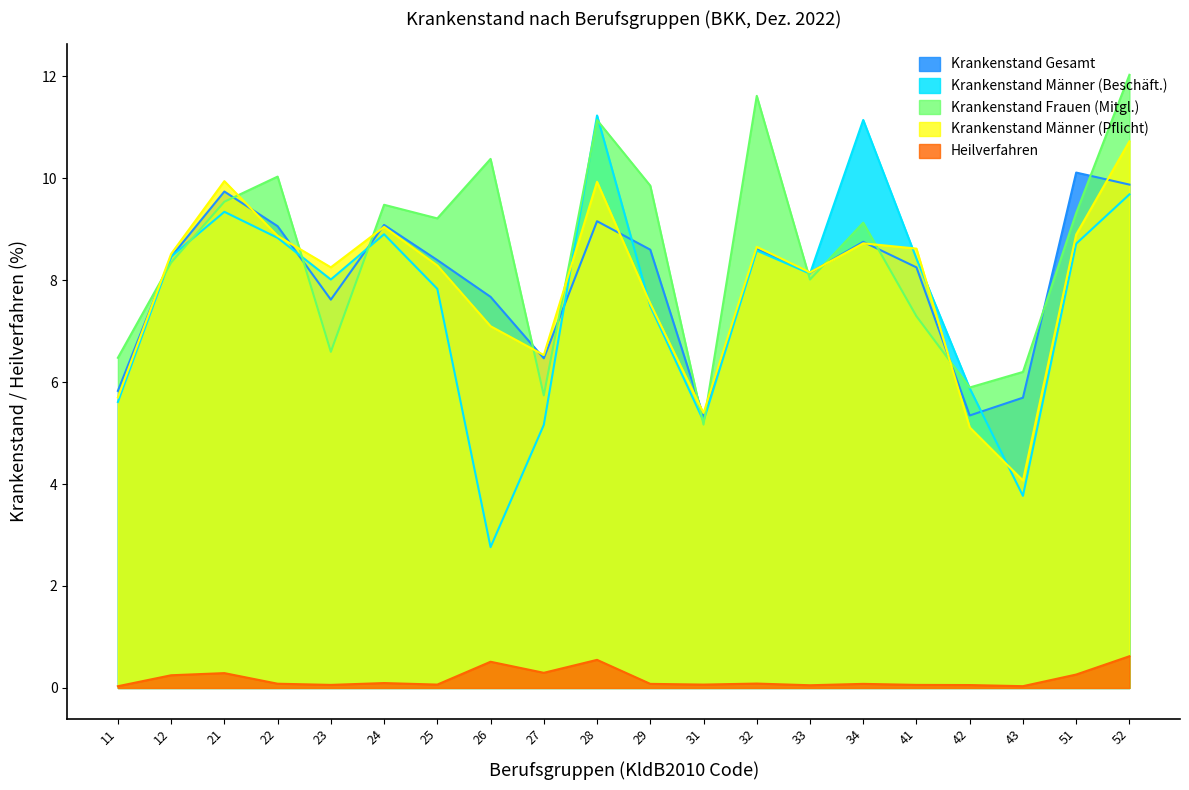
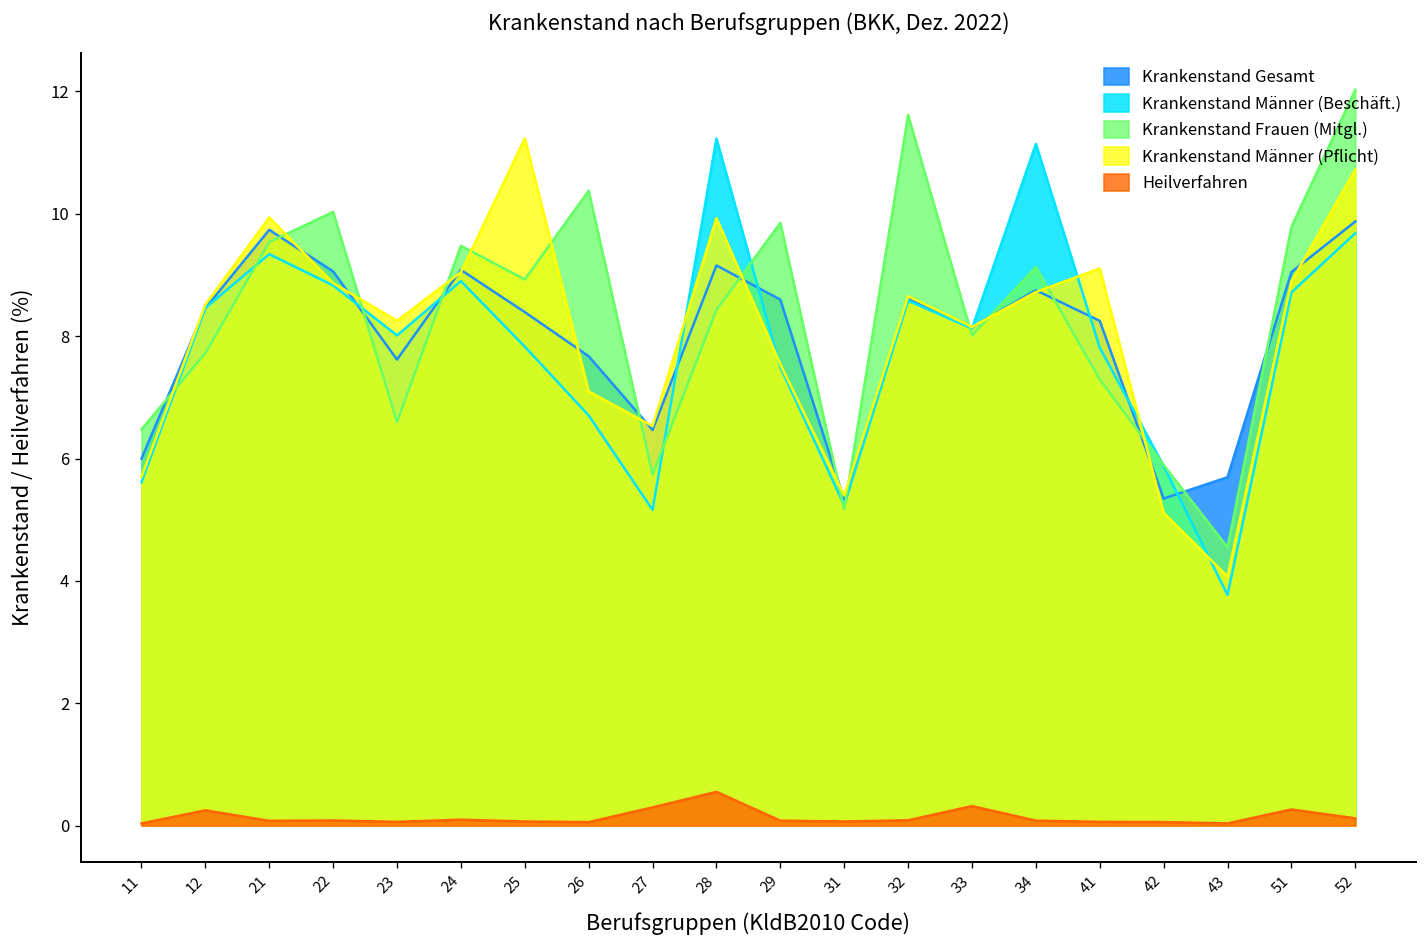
Krankenstand Gesamt, 11: 5.8 -> 6.0
Krankenstand Frauen (Mitgl.), 12: 8.3 -> 7.7
Heilverfahren, 21: 0.3 -> 0.1
Krankenstand Frauen (Mitgl.), 25: 9.2 -> 8.9
Krankenstand Männer (Pflicht), 25: 8.3 -> 11.2
Krankenstand Männer (Beschäft.), 26: 2.8 -> 6.7
Heilverfahren, 26: 0.5 -> 0.1
Krankenstand Frauen (Mitgl.), 28: 11.1 -> 8.4
Heilverfahren, 33: 0.1 -> 0.3
Krankenstand Männer (Beschäft.), 41: 8.4 -> 7.8
Krankenstand Männer (Pflicht), 41: 8.6 -> 9.1
Krankenstand Frauen (Mitgl.), 43: 6.2 -> 4.5
Krankenstand Gesamt, 51: 10.1 -> 9.0
Krankenstand Frauen (Mitgl.), 51: 9.3 -> 9.8
Heilverfahren, 52: 0.6 -> 0.1
